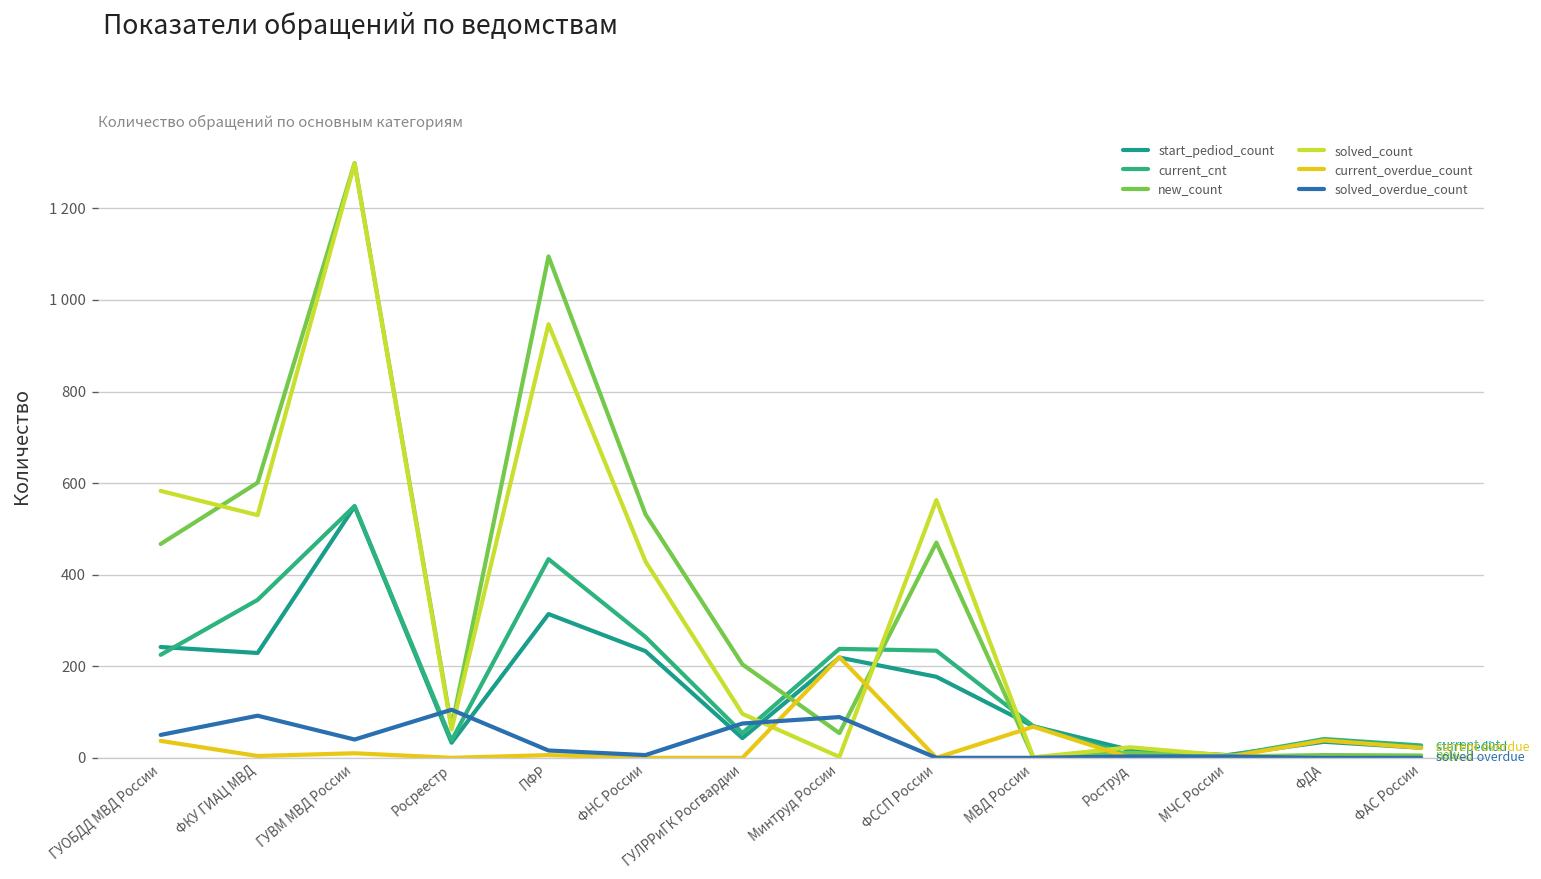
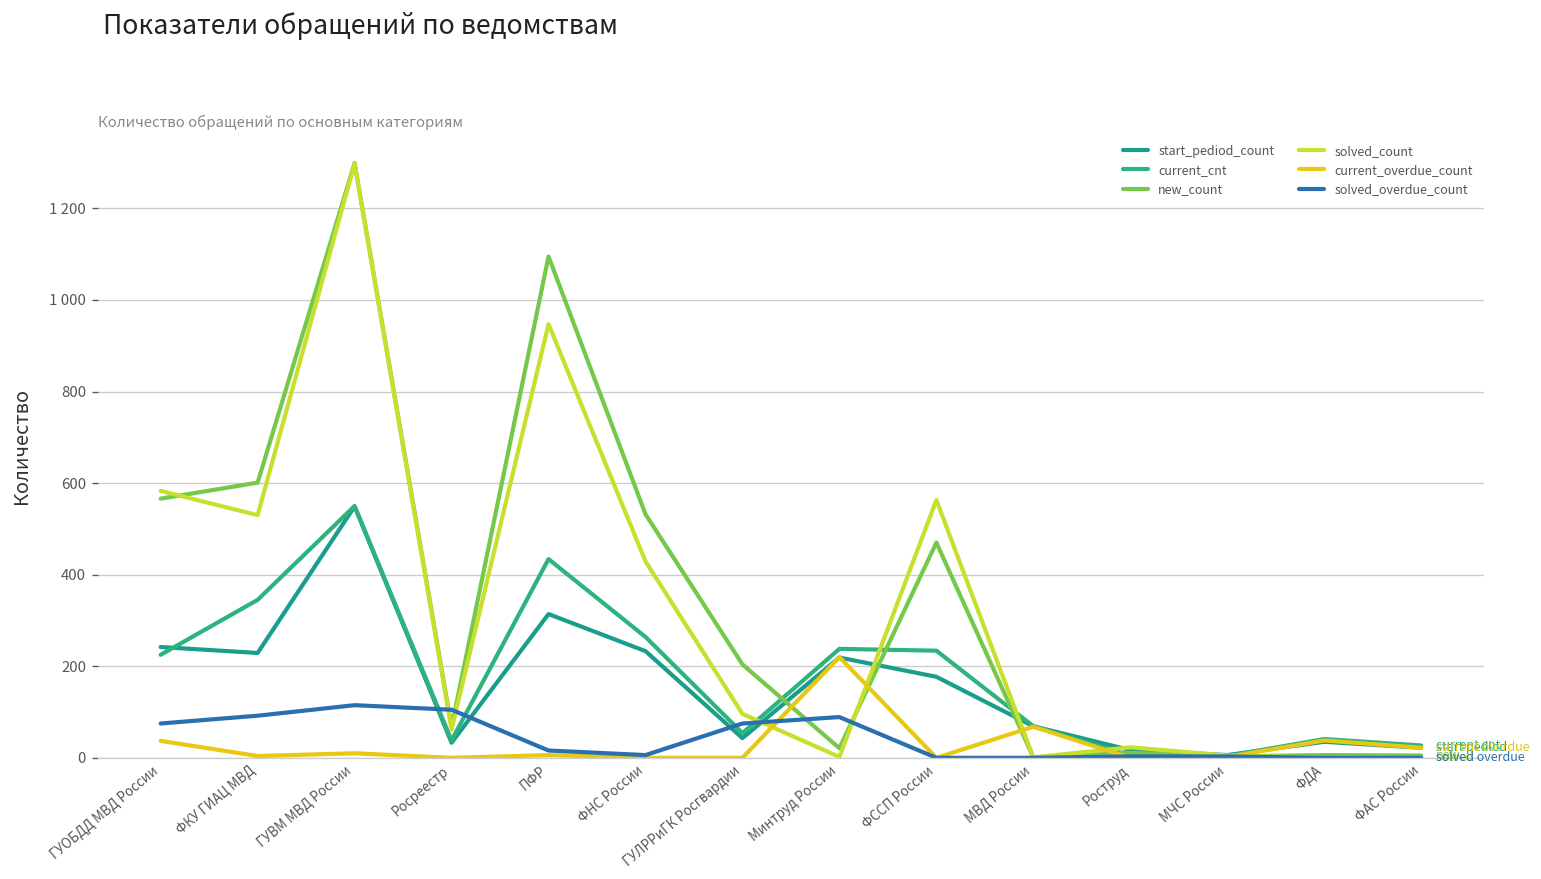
new_count, ГУОБДД МВД России: 470 -> 570
solved_overdue_count, ГУОБДД МВД России: 50 -> 80
solved_overdue_count, ГУВМ МВД России: 40 -> 120
new_count, Минтруд России: 50 -> 20
